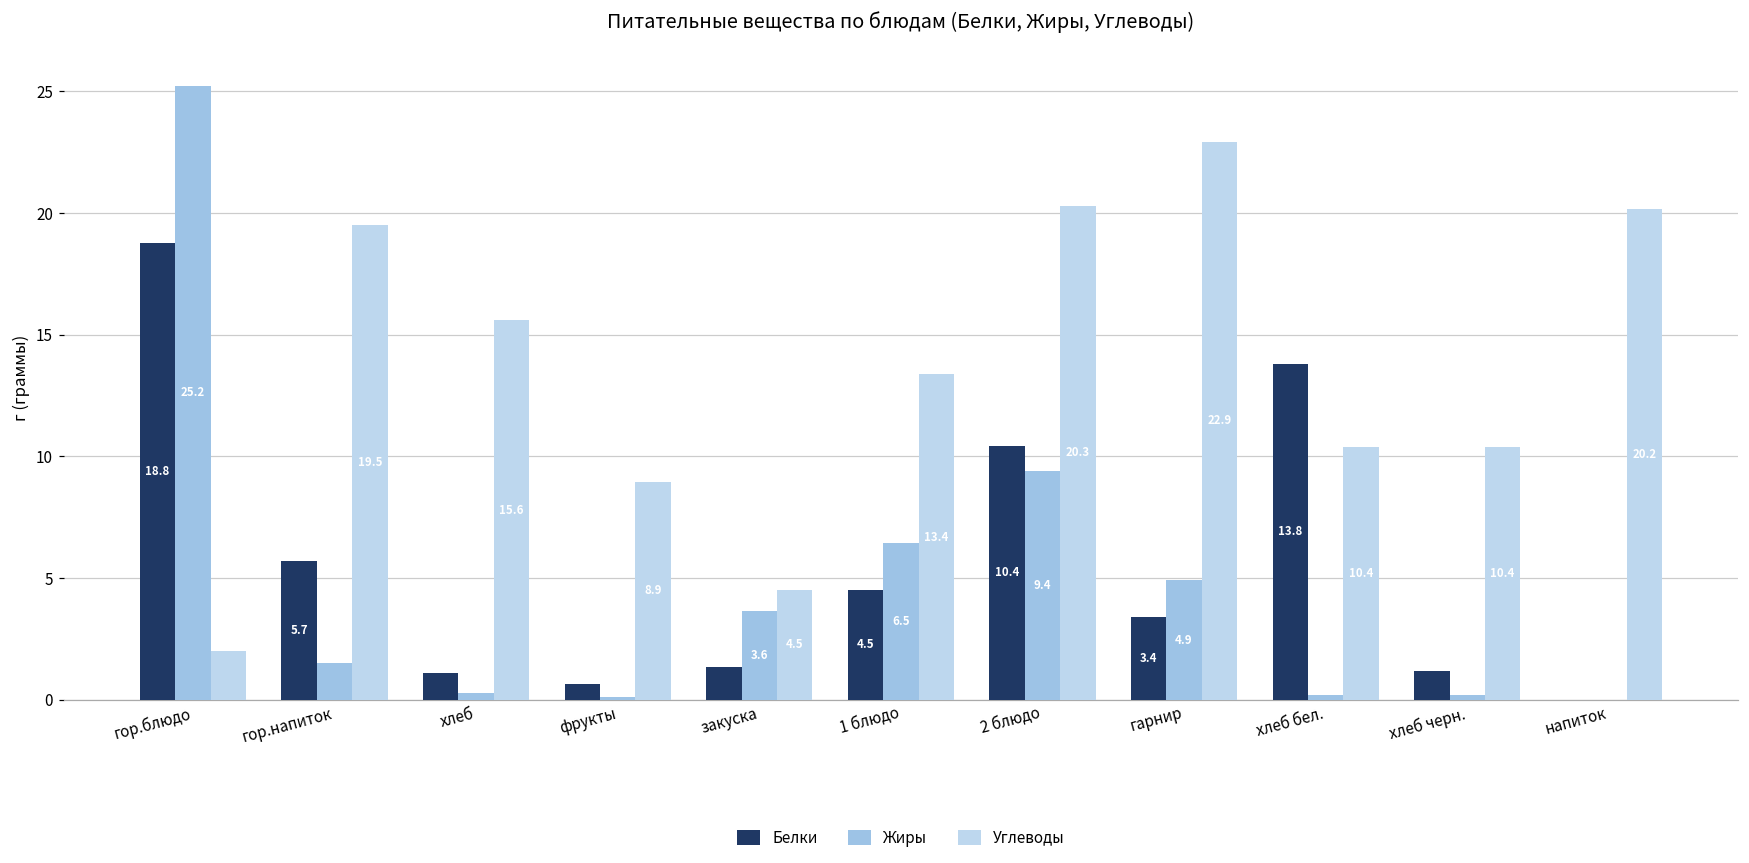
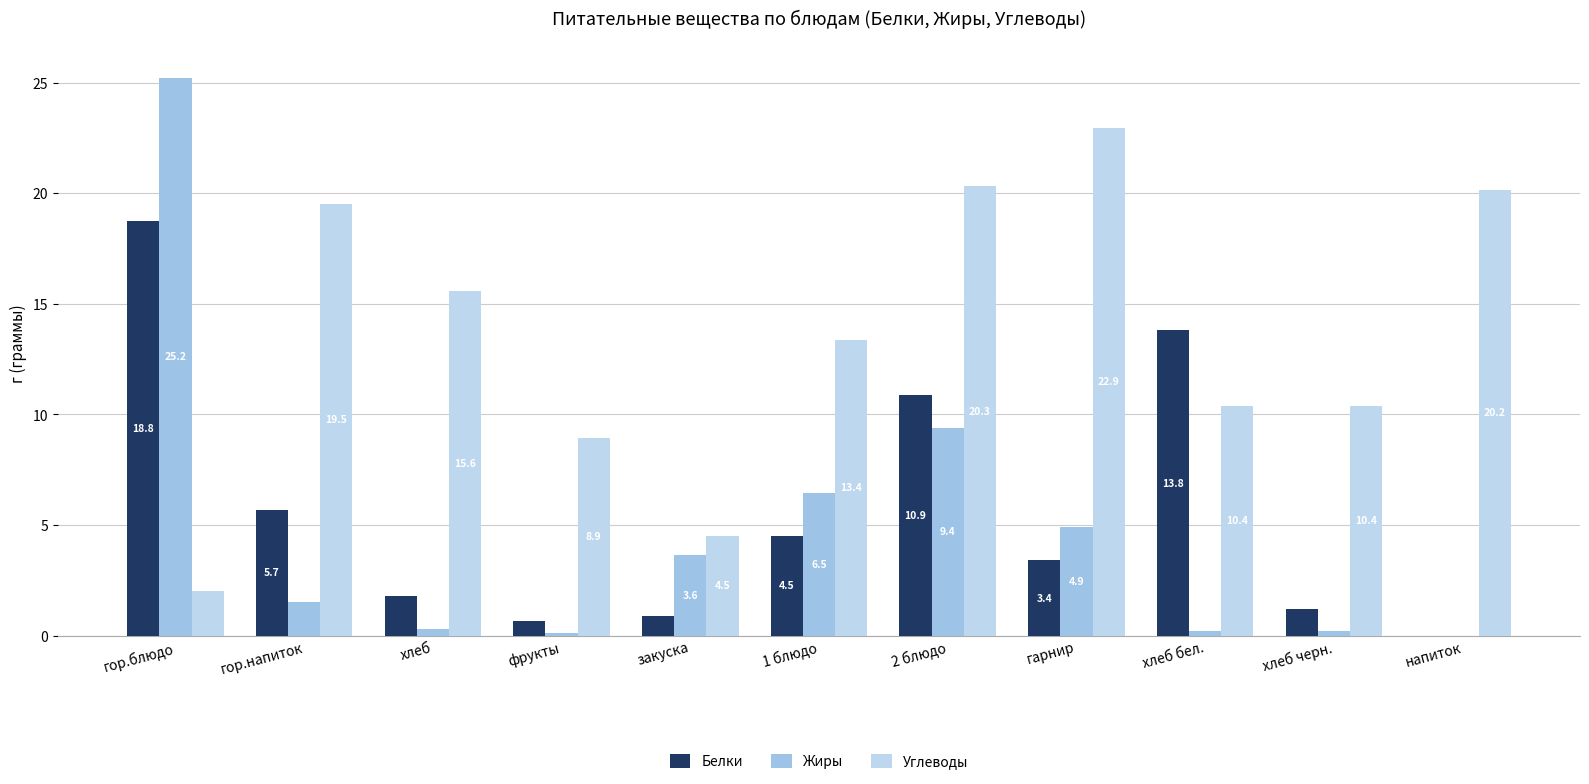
Белки, хлеб: 1.1 -> 1.8
Белки, закуска: 1.4 -> 0.9
Белки, 2 блюдо: 10.4 -> 10.9
